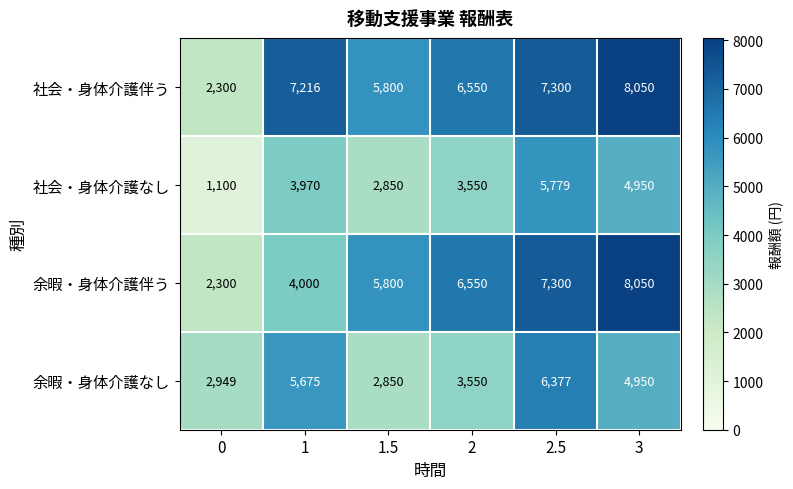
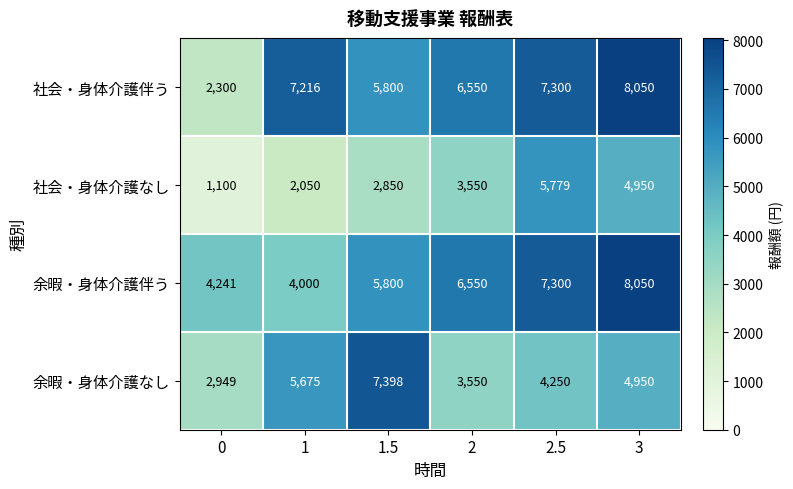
社会・身体介護なし, 1: 3,970 -> 2,050
余暇・身体介護伴う, 0: 2,300 -> 4,241
余暇・身体介護なし, 1.5: 2,850 -> 7,398
余暇・身体介護なし, 2.5: 6,377 -> 4,250
